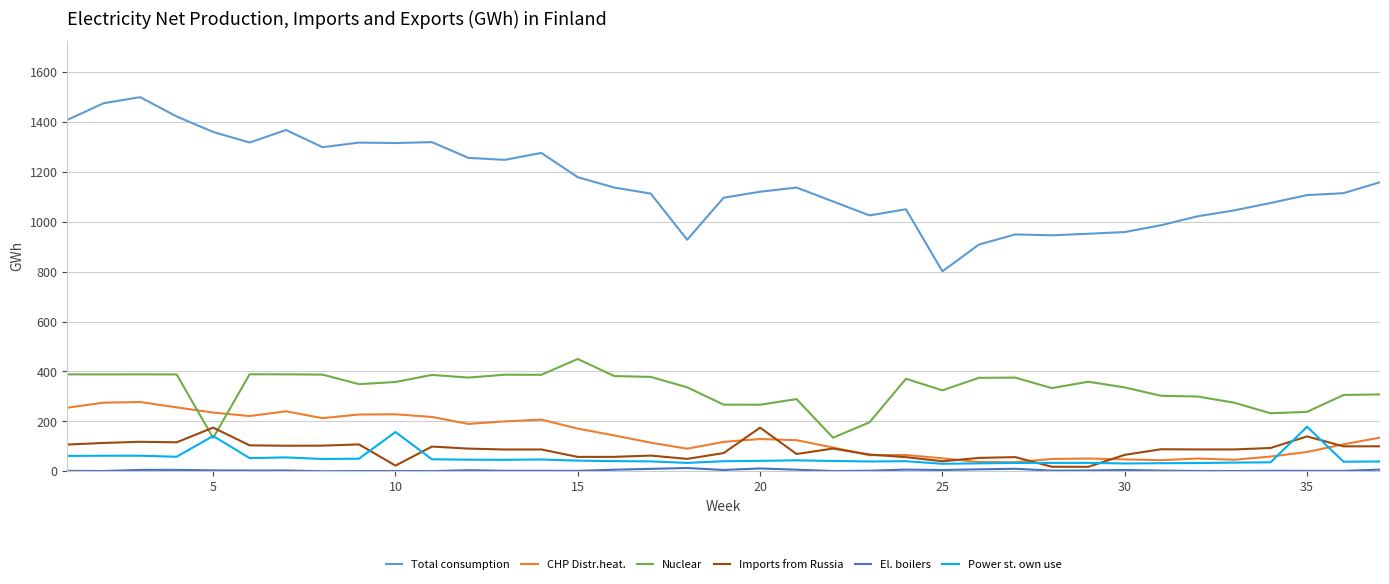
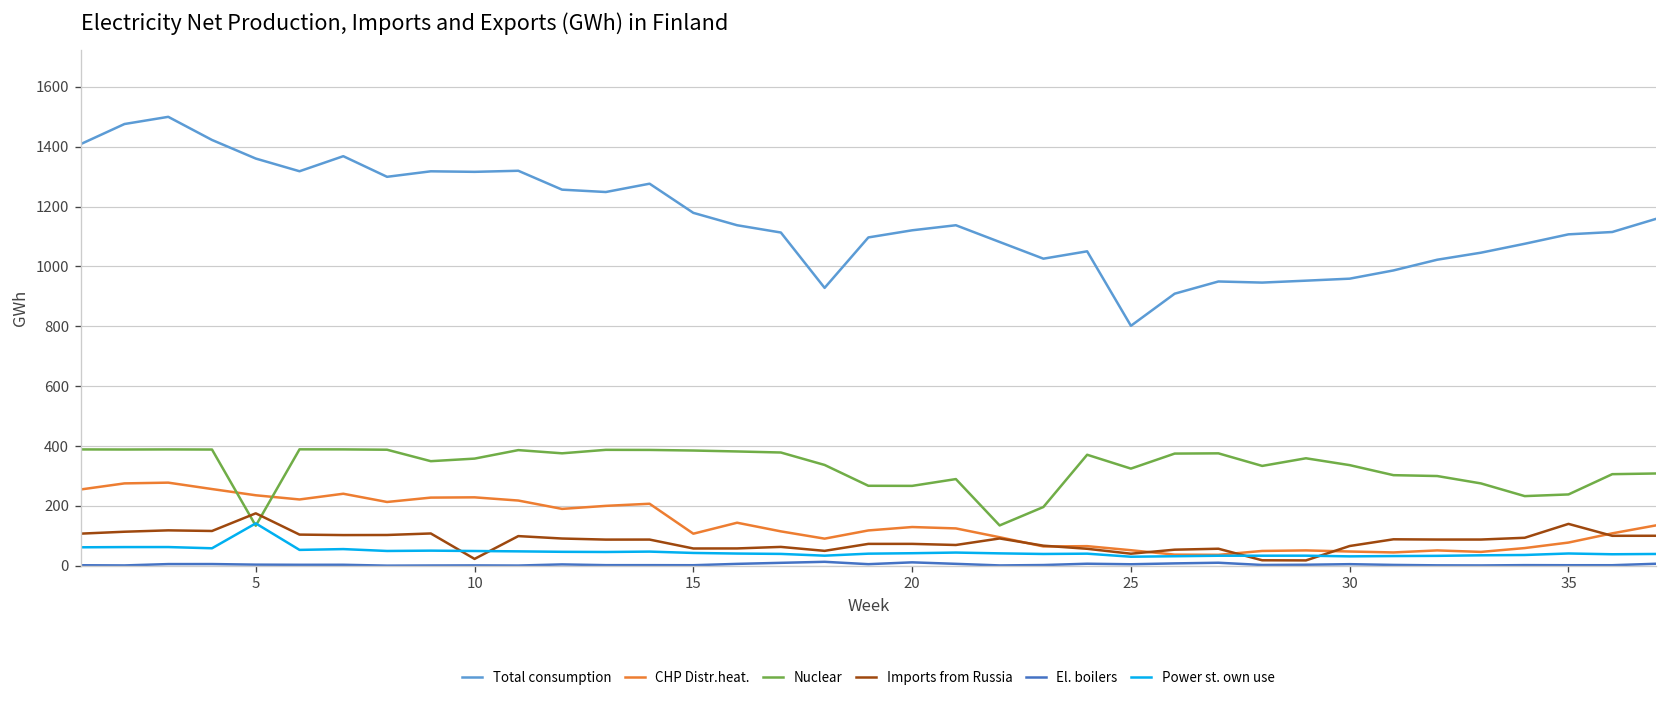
Power st. own use, 10: 160 -> 50
CHP Distr.heat., 15: 170 -> 110
Nuclear, 15: 450 -> 380
Imports from Russia, 20: 170 -> 70
Power st. own use, 35: 180 -> 40
